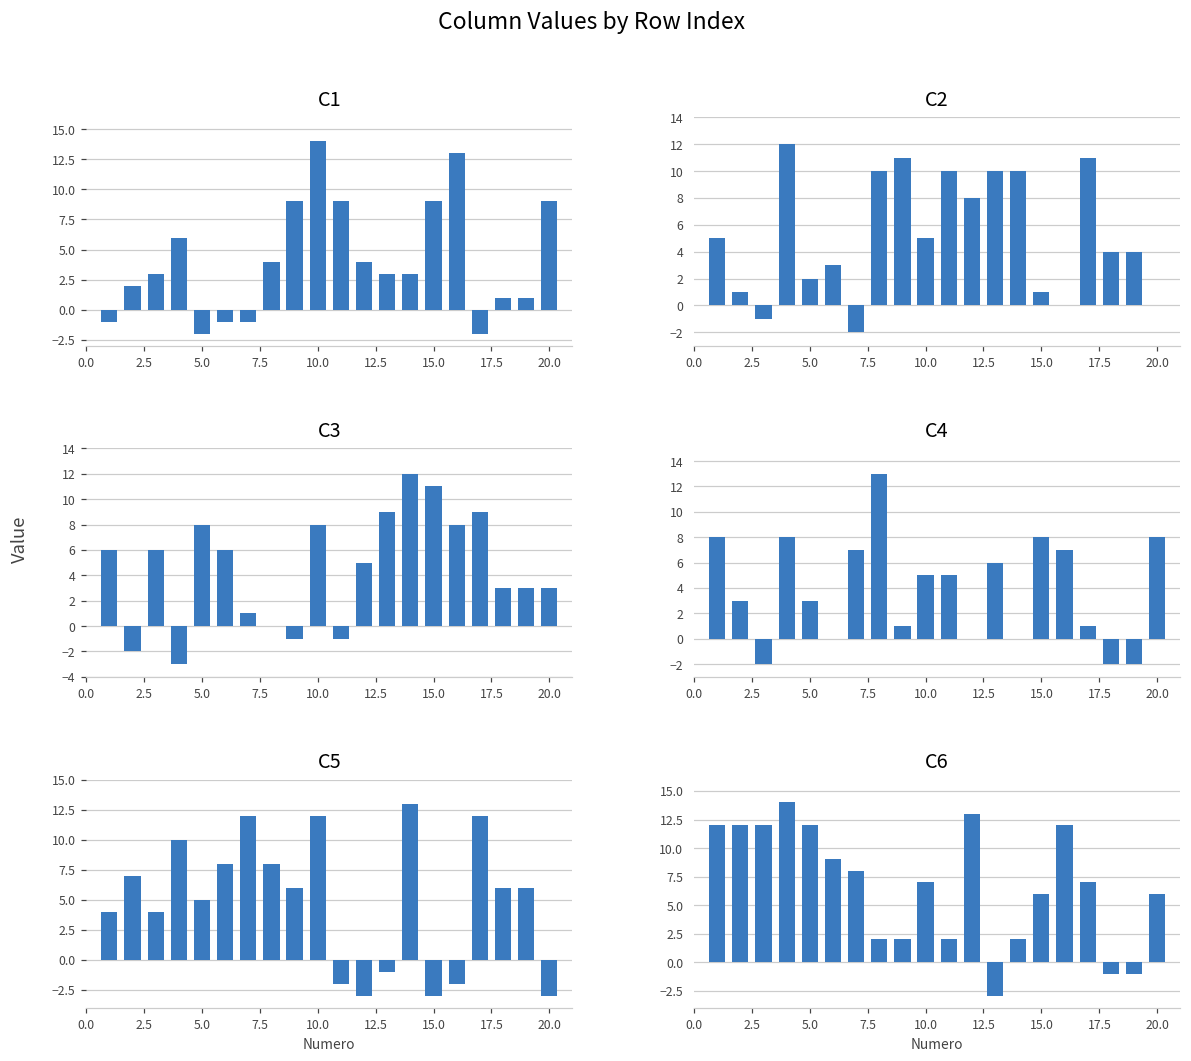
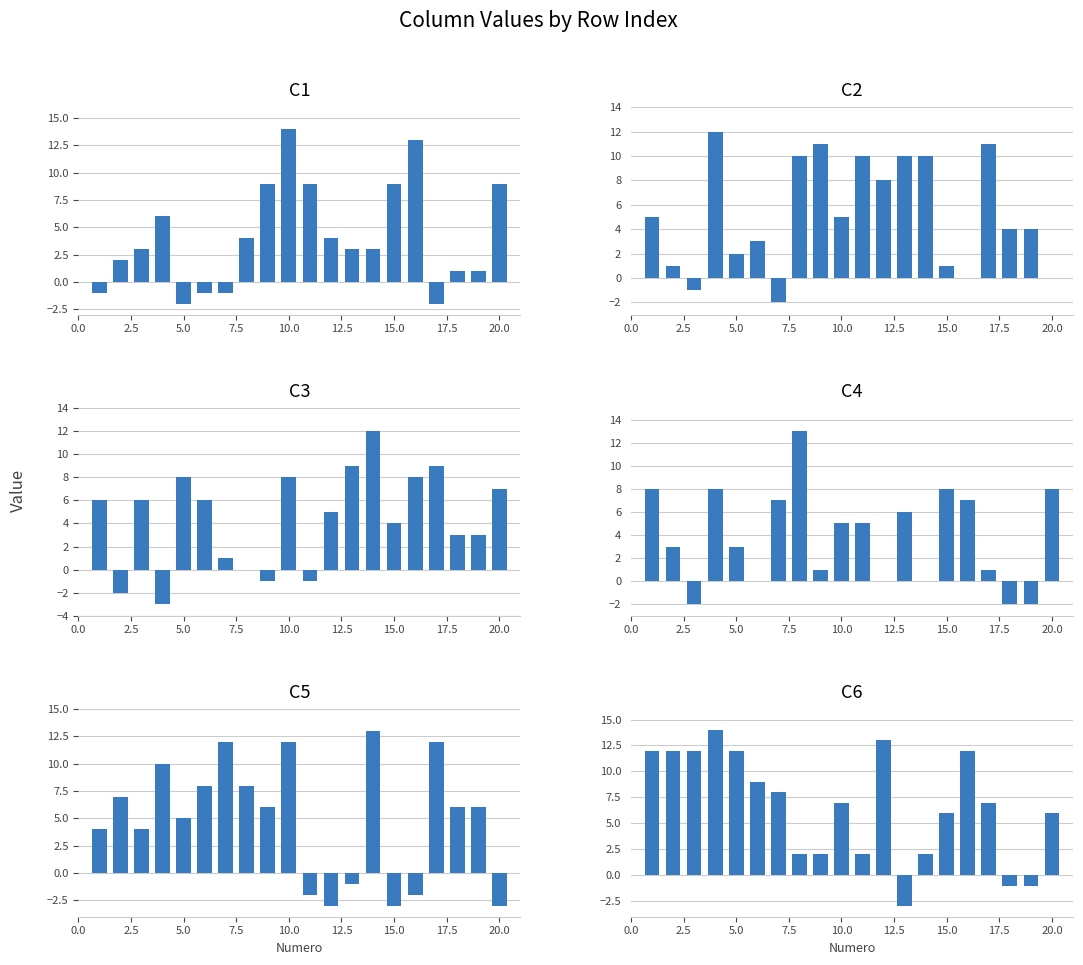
C3, 15.0: 11 -> 4
C3, 20.0: 3 -> 7
